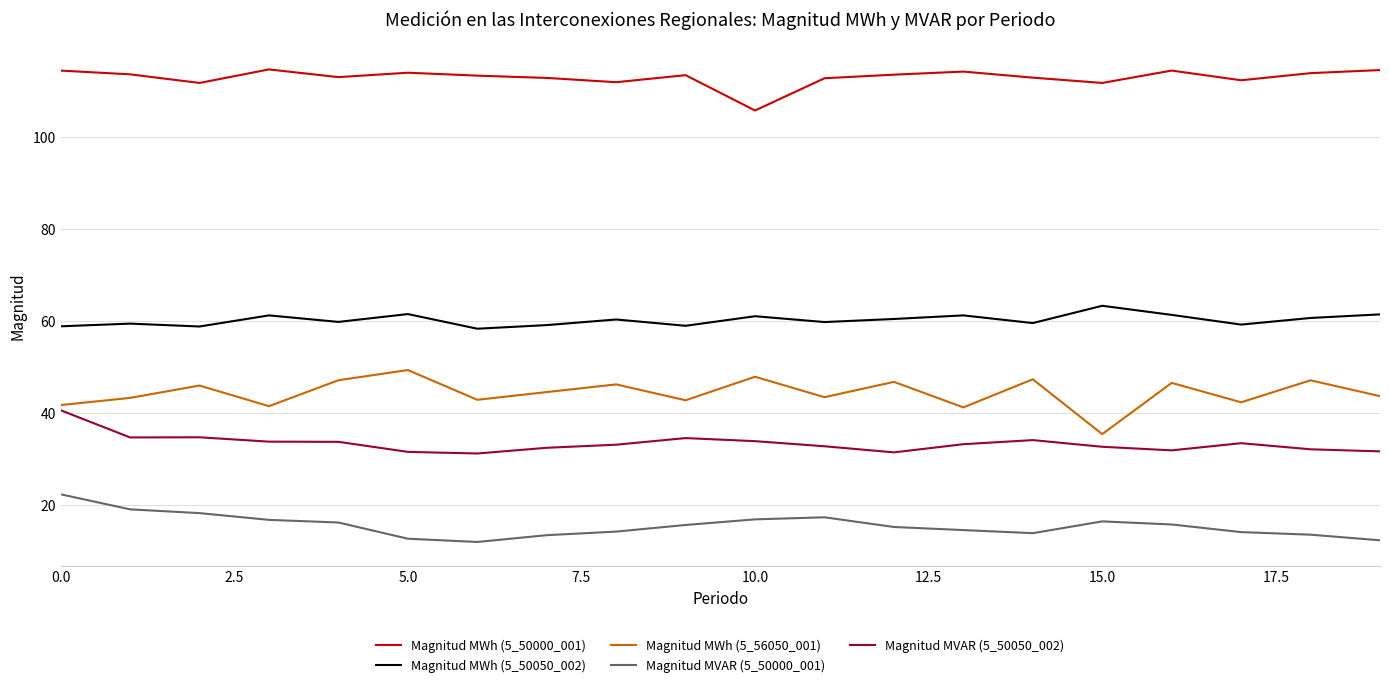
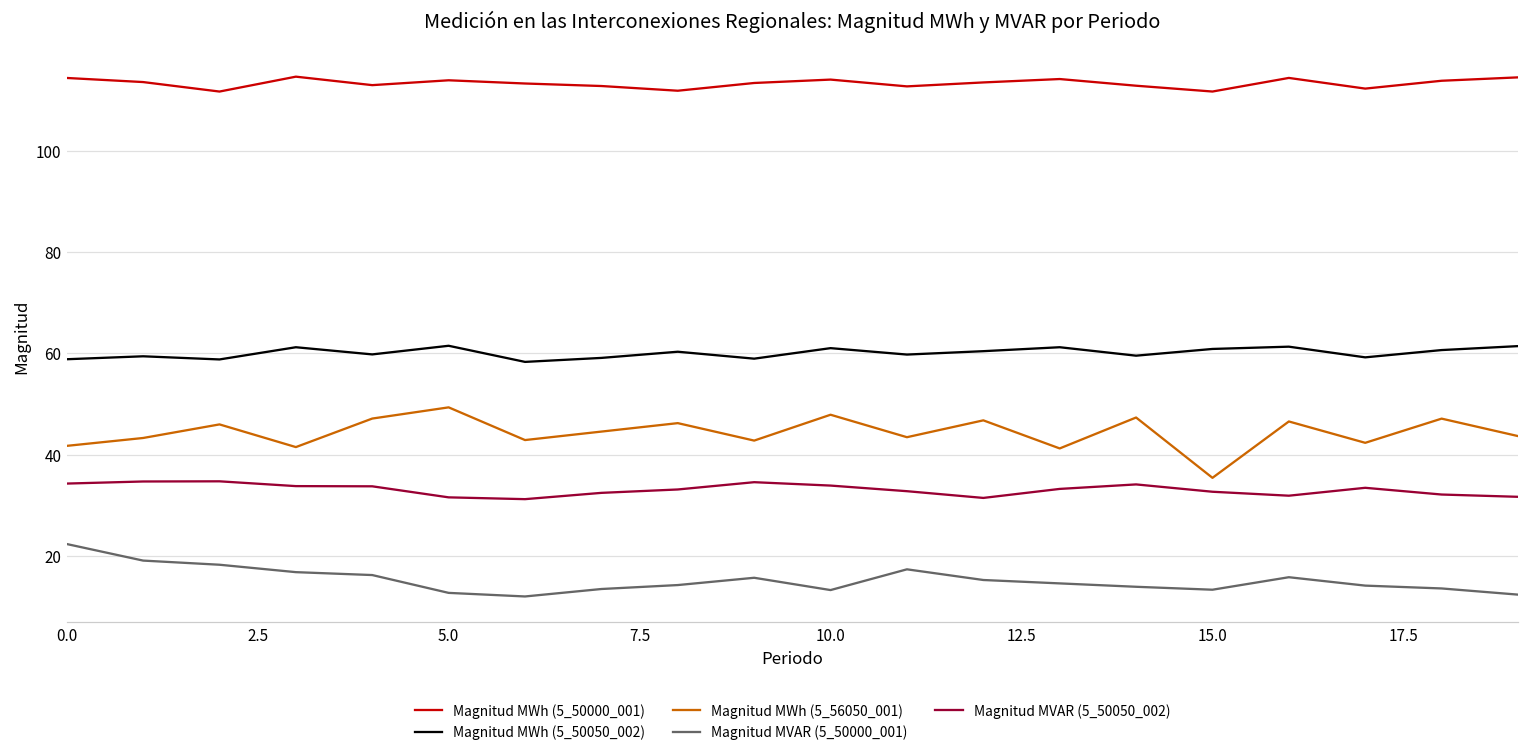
Magnitud MVAR (5_50050_002), 0.0: 41 -> 34
Magnitud MWh (5_50000_001), 10.0: 106 -> 114
Magnitud MVAR (5_50000_001), 10.0: 17 -> 13
Magnitud MWh (5_50050_002), 15.0: 63 -> 61
Magnitud MVAR (5_50000_001), 15.0: 16 -> 13
